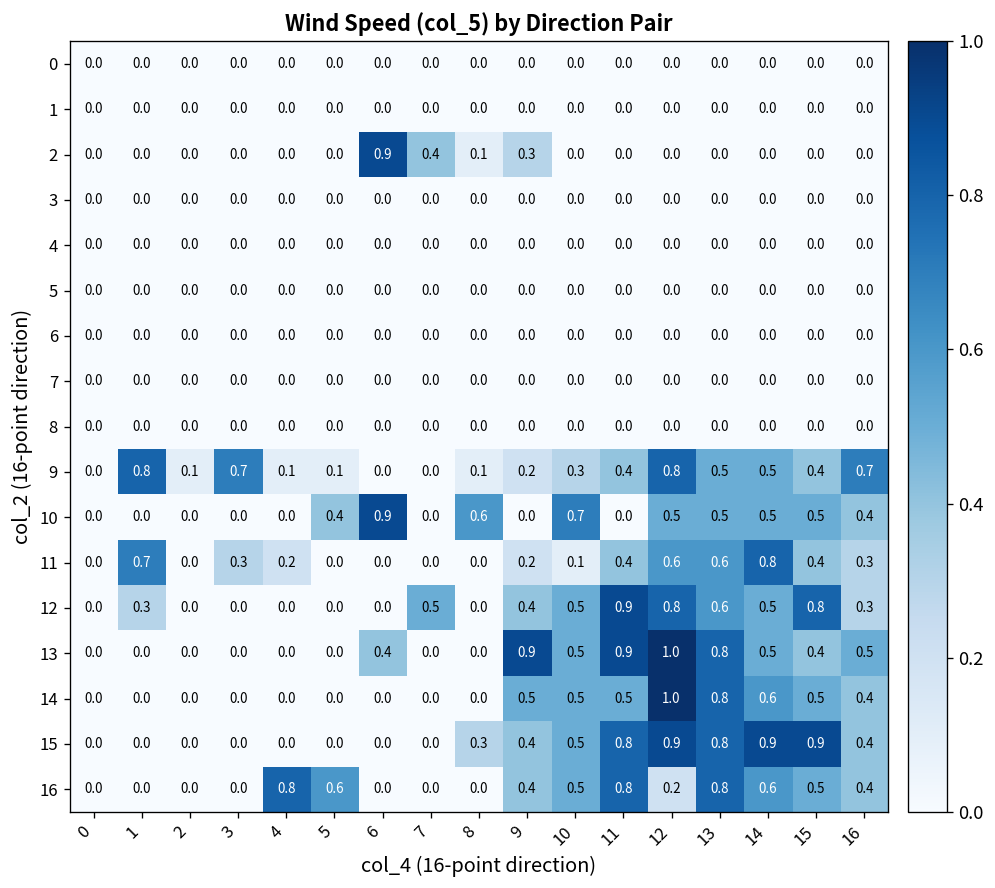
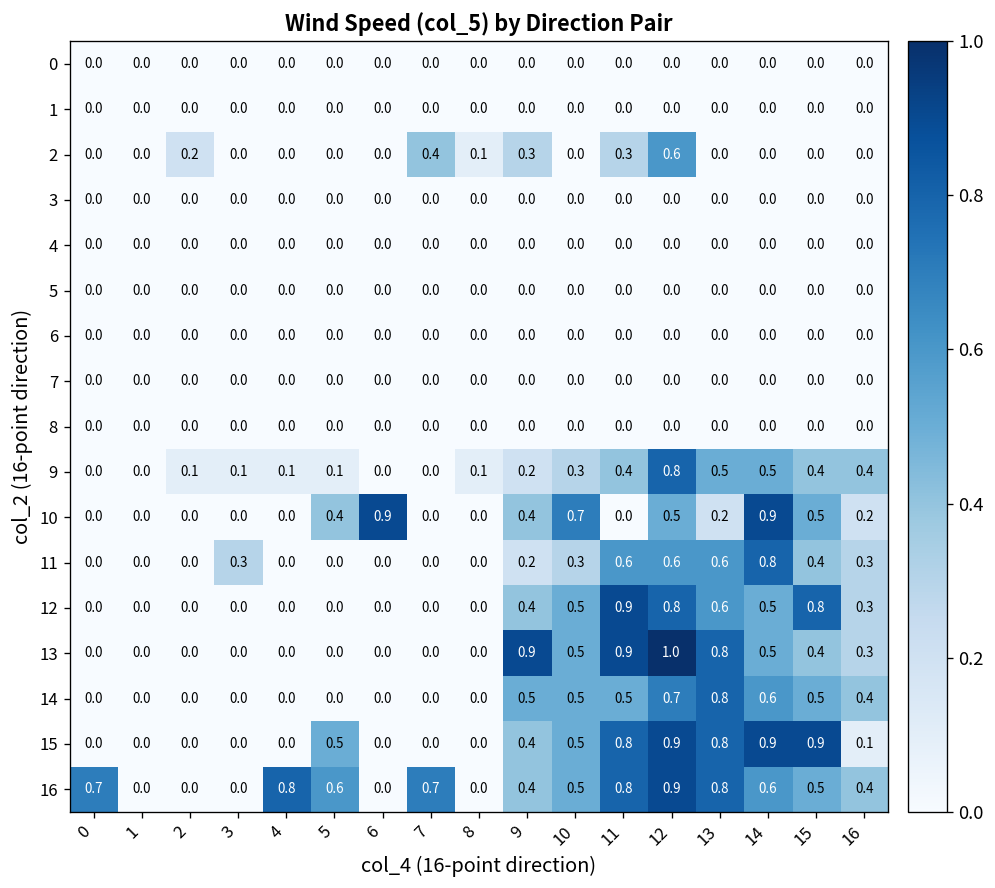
2, 2: 0.0 -> 0.2
2, 6: 0.9 -> 0.0
2, 11: 0.0 -> 0.3
2, 12: 0.0 -> 0.6
9, 1: 0.8 -> 0.0
9, 3: 0.7 -> 0.1
9, 16: 0.7 -> 0.4
10, 8: 0.6 -> 0.0
10, 9: 0.0 -> 0.4
10, 13: 0.5 -> 0.2
10, 14: 0.5 -> 0.9
10, 16: 0.4 -> 0.2
11, 1: 0.7 -> 0.0
11, 4: 0.2 -> 0.0
11, 10: 0.1 -> 0.3
11, 11: 0.4 -> 0.6
12, 1: 0.3 -> 0.0
12, 7: 0.5 -> 0.0
13, 6: 0.4 -> 0.0
13, 16: 0.5 -> 0.3
14, 12: 1.0 -> 0.7
15, 5: 0.0 -> 0.5
15, 8: 0.3 -> 0.0
15, 16: 0.4 -> 0.1
16, 0: 0.0 -> 0.7
16, 7: 0.0 -> 0.7
16, 12: 0.2 -> 0.9
